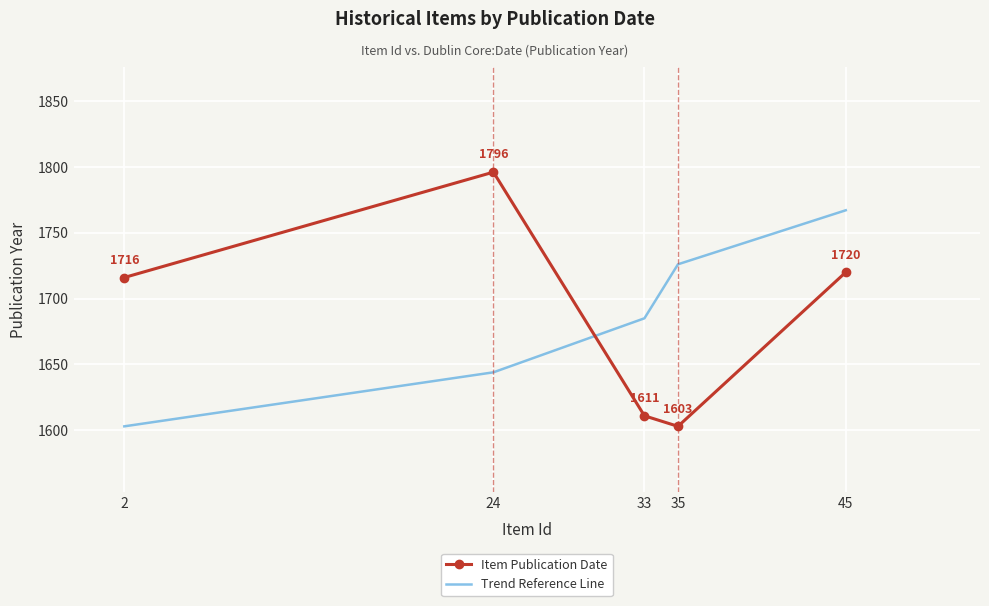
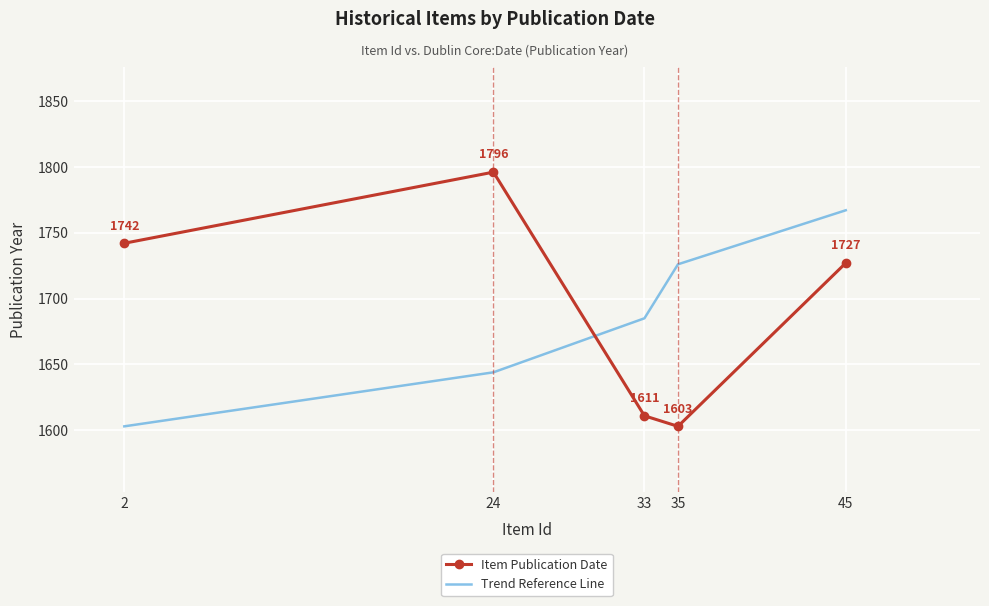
Item Publication Date, 2: 1716 -> 1742
Item Publication Date, 45: 1720 -> 1727
